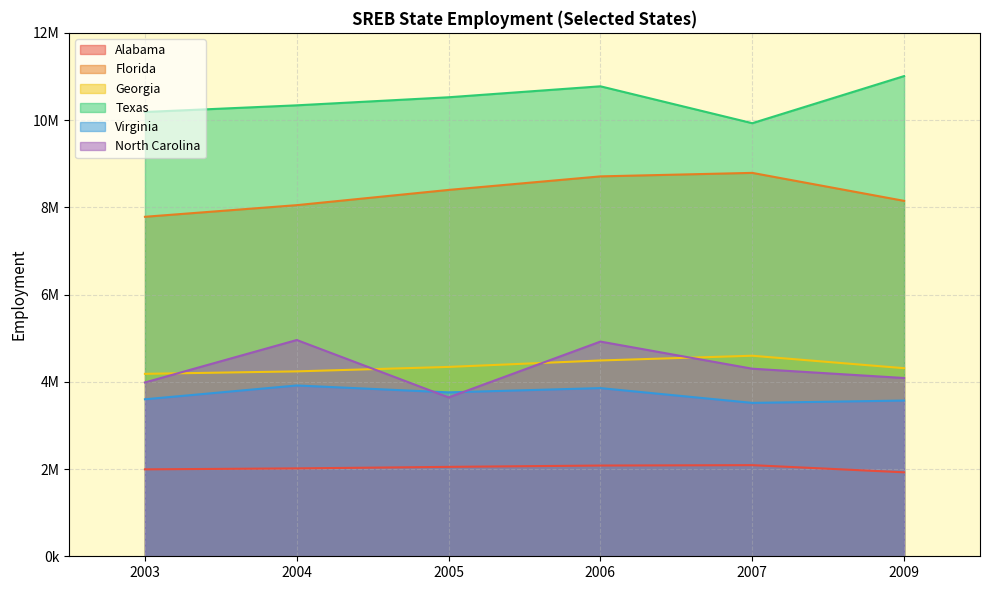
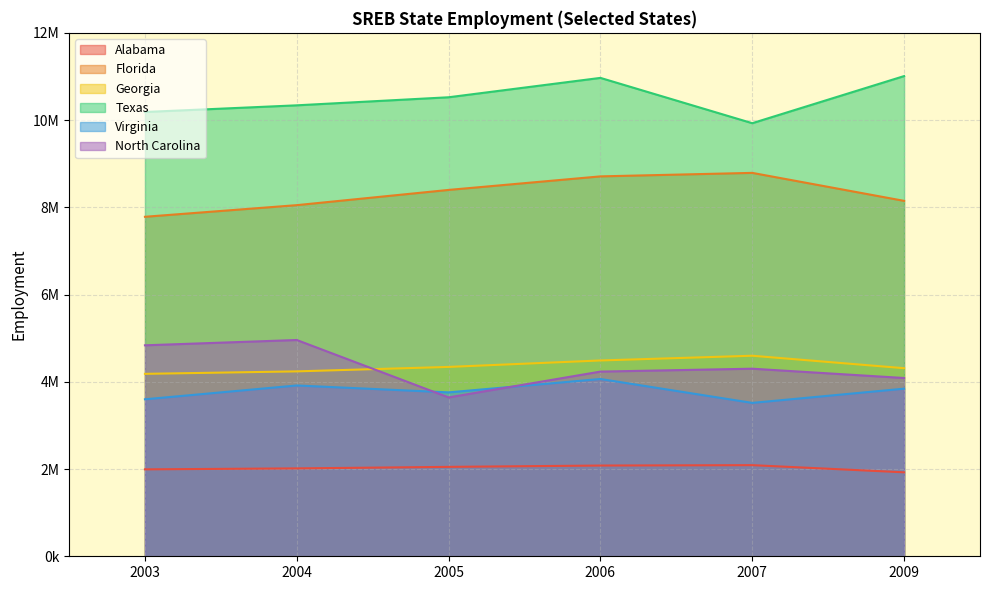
North Carolina, 2003: 4000000 -> 4800000
Texas, 2006: 10800000 -> 11000000
Virginia, 2006: 3900000 -> 4100000
North Carolina, 2006: 4900000 -> 4200000
Virginia, 2009: 3600000 -> 3800000
